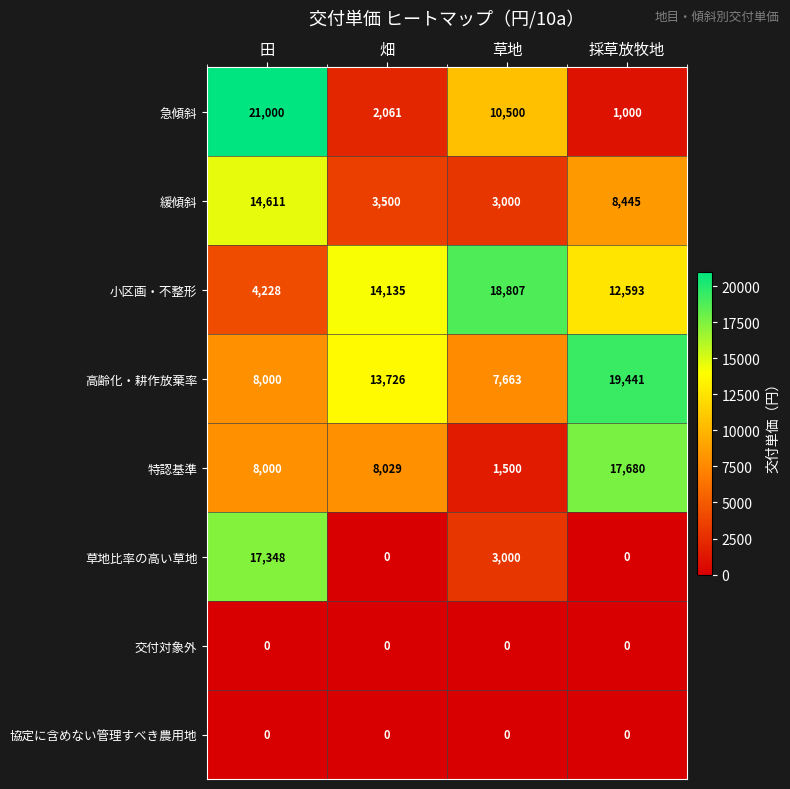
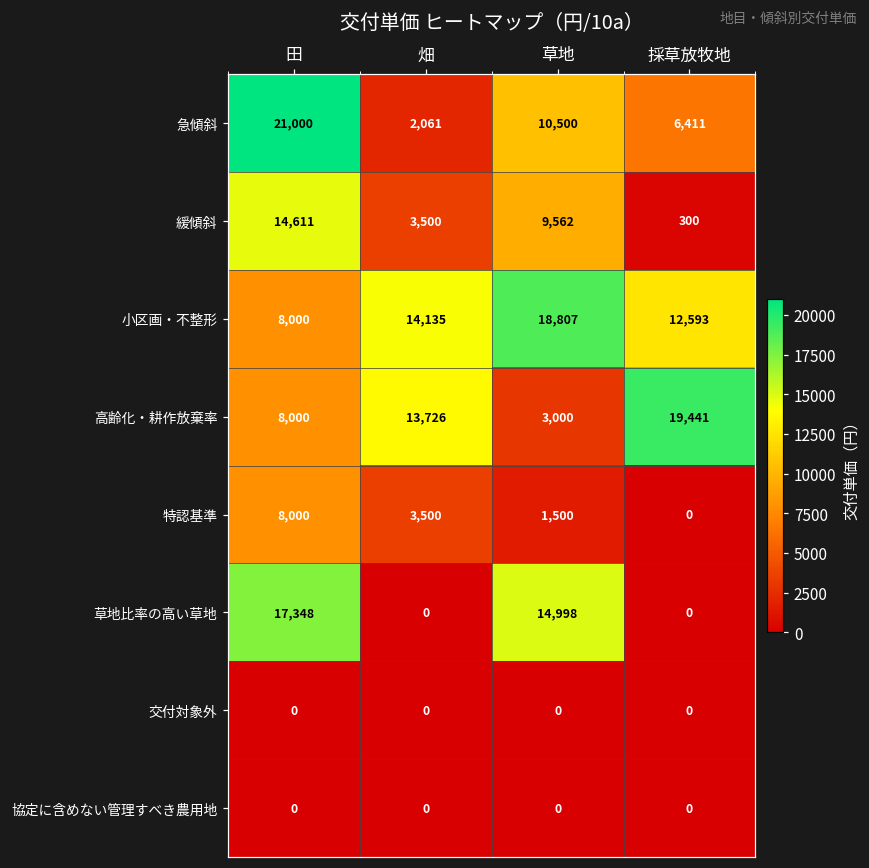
急傾斜, 採草放牧地: 1,000 -> 6,411
緩傾斜, 草地: 3,000 -> 9,562
緩傾斜, 採草放牧地: 8,445 -> 300
小区画・不整形, 田: 4,228 -> 8,000
高齢化・耕作放棄率, 草地: 7,663 -> 3,000
特認基準, 畑: 8,029 -> 3,500
特認基準, 採草放牧地: 17,680 -> 0
草地比率の高い草地, 草地: 3,000 -> 14,998
